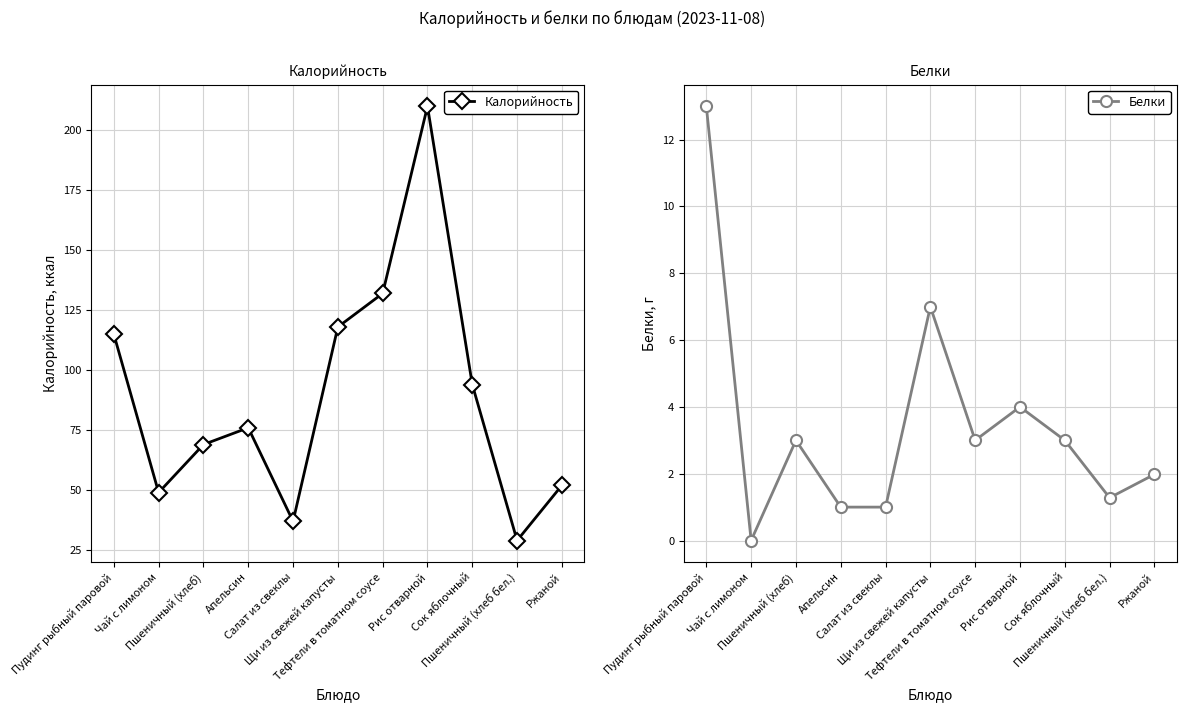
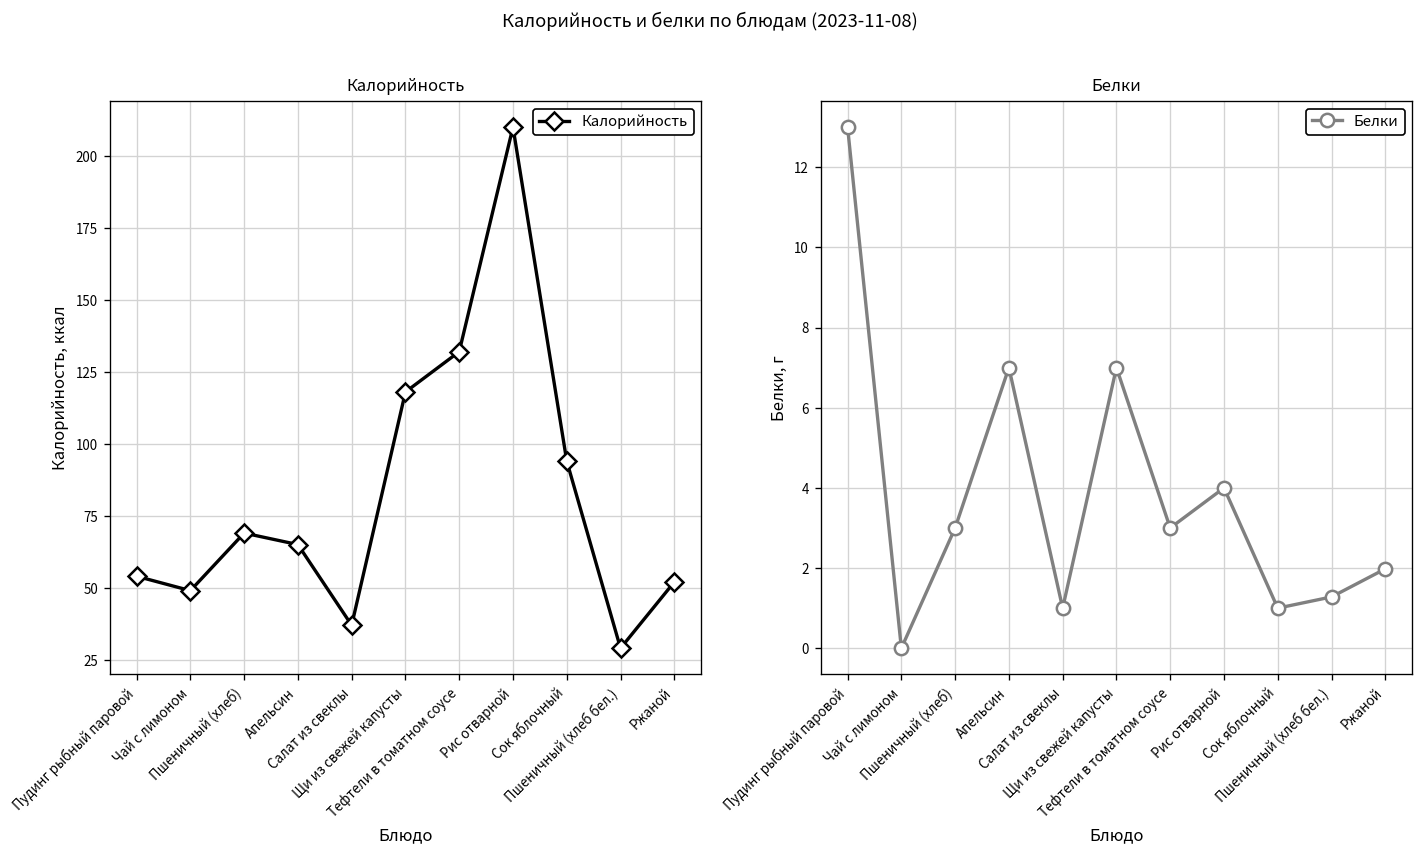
Калорийность, Пудинг рыбный паровой: 115 -> 54
Калорийность, Апельсин: 76 -> 65
Белки, Апельсин: 1 -> 7
Белки, Сок яблочный: 3 -> 1
